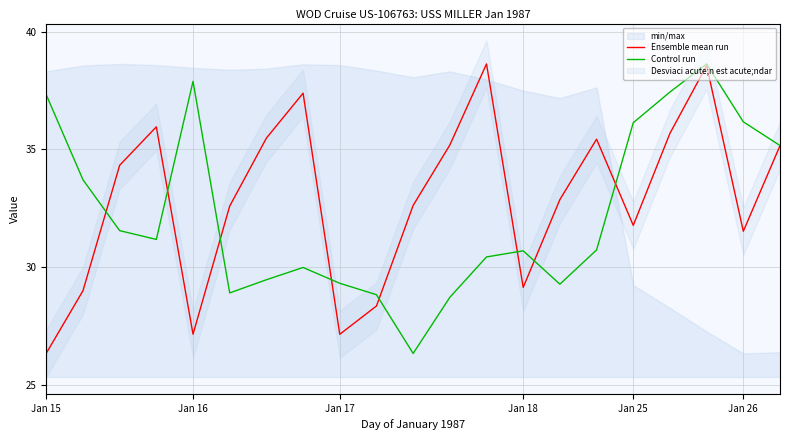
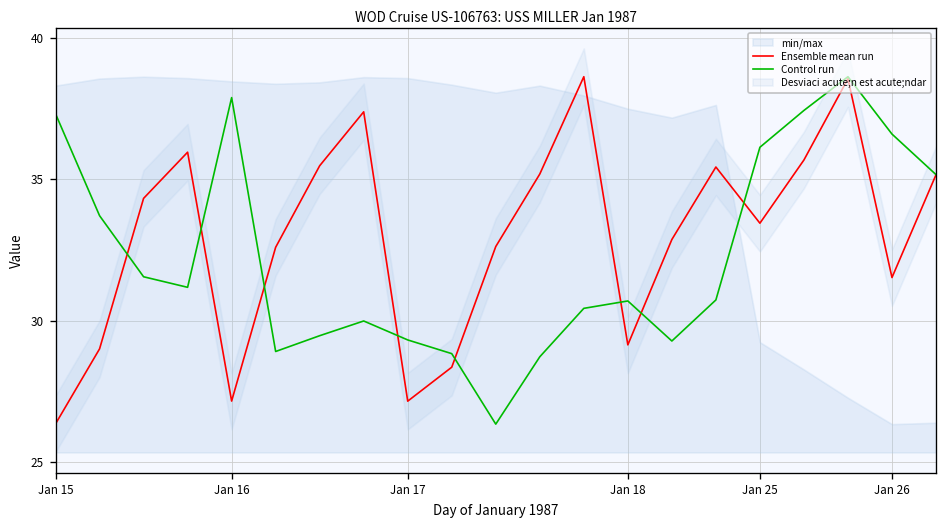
Ensemble mean run, Jan 25: 31.8 -> 33.4
Control run, Jan 26: 36.2 -> 36.6
